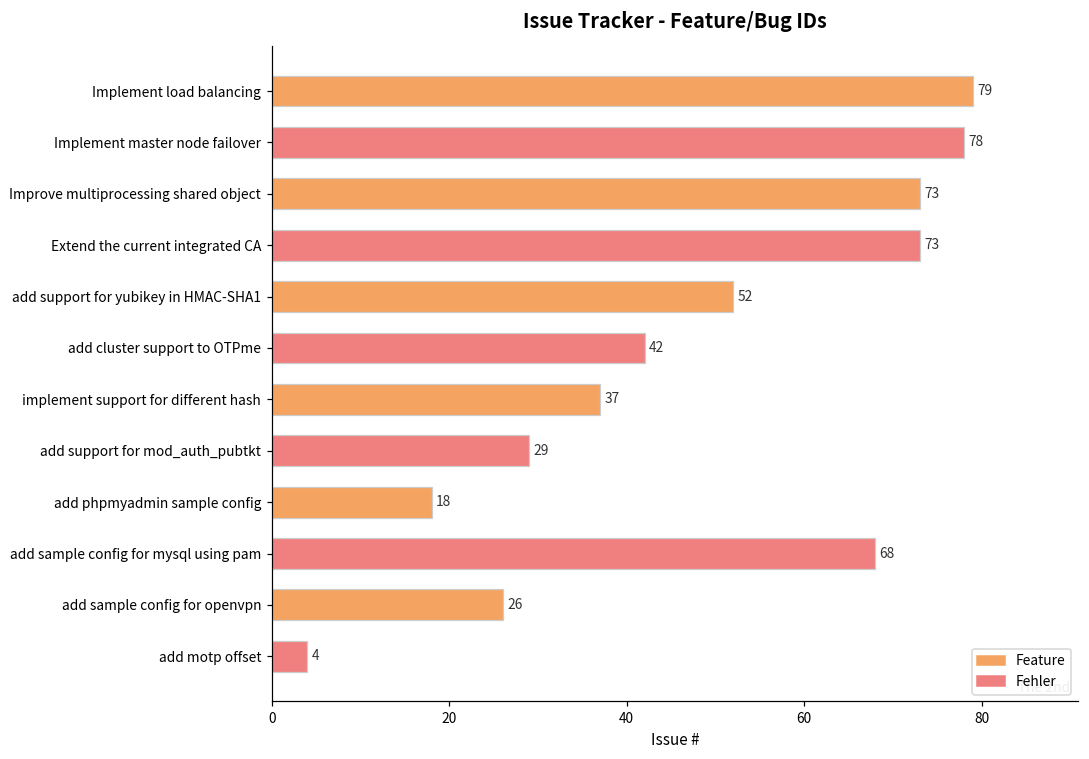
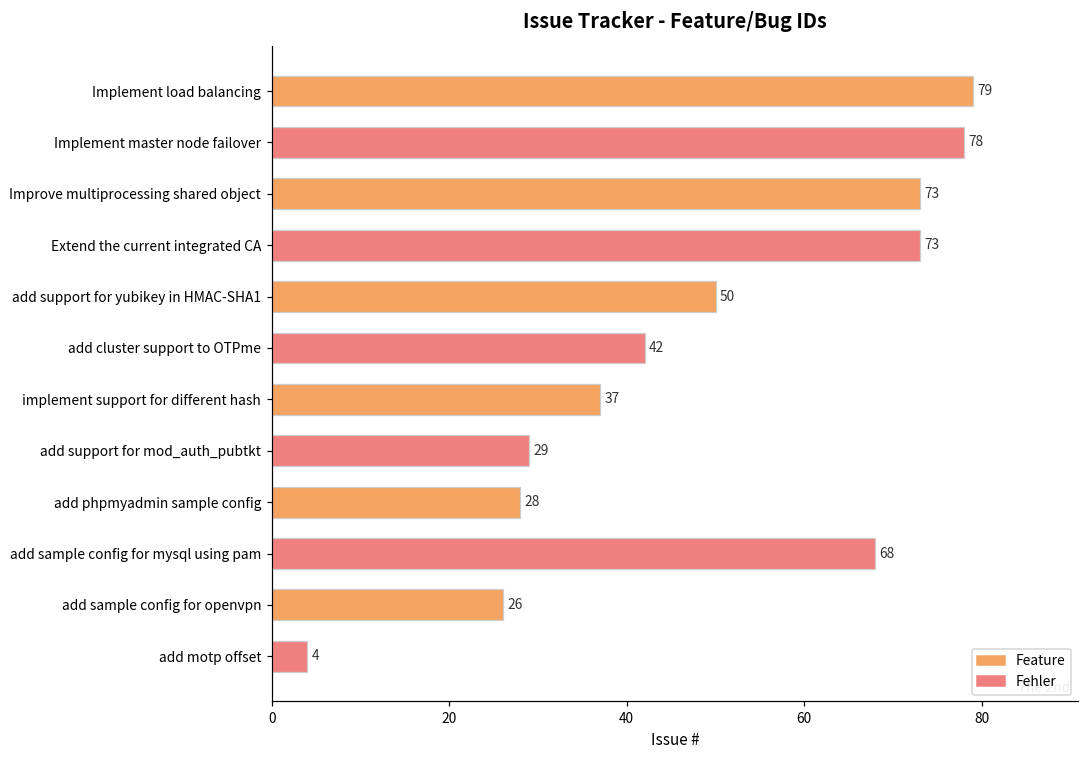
add support for yubikey in HMAC-SHA1: 52 -> 50
add phpmyadmin sample config: 18 -> 28
